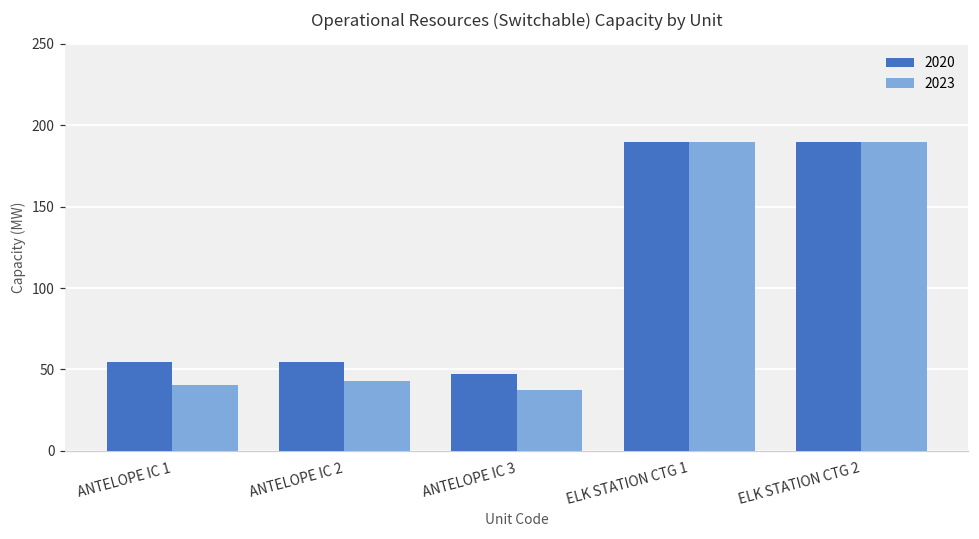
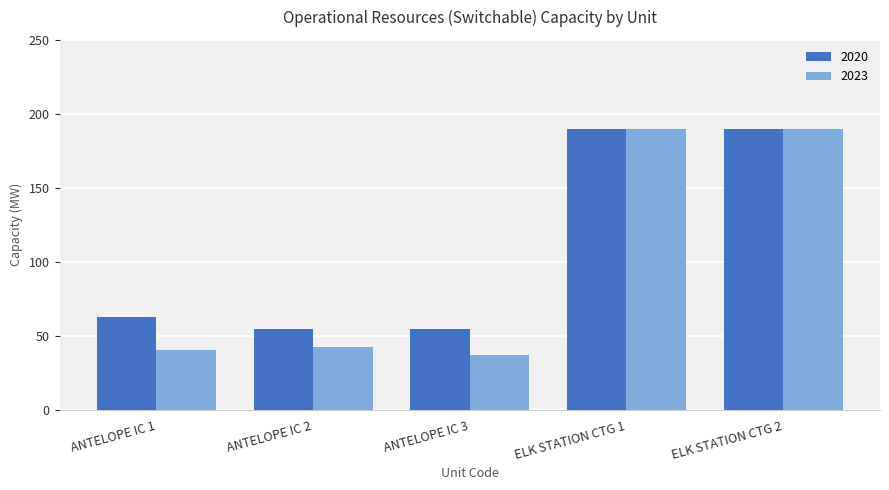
2020, ANTELOPE IC 1: 55 -> 63
2020, ANTELOPE IC 3: 47 -> 55
